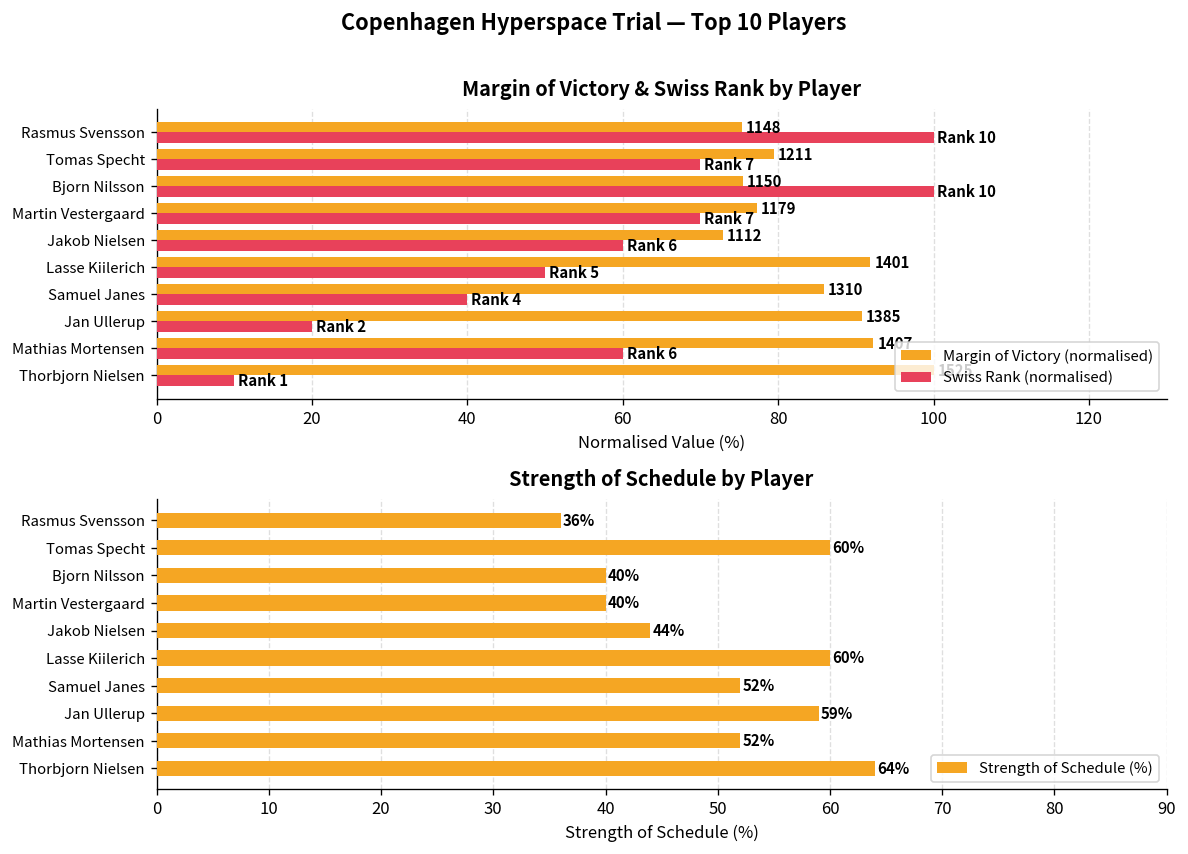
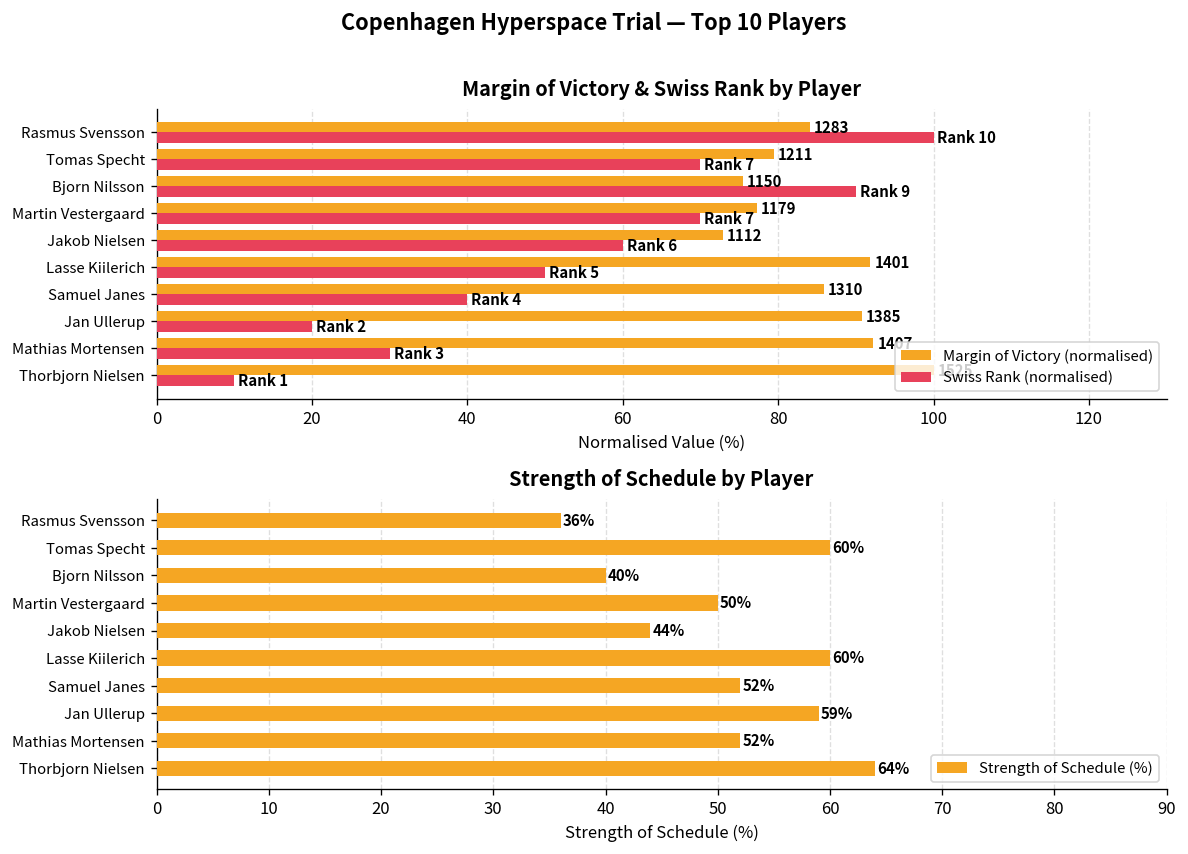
Margin of Victory & Swiss Rank by Player, Margin of Victory (normalised), Rasmus Svensson: 1148 -> 1283
Margin of Victory & Swiss Rank by Player, Swiss Rank (normalised), Bjorn Nilsson: 10 -> 9
Margin of Victory & Swiss Rank by Player, Swiss Rank (normalised), Mathias Mortensen: 6 -> 3
Strength of Schedule by Player, Martin Vestergaard: 40% -> 50%
